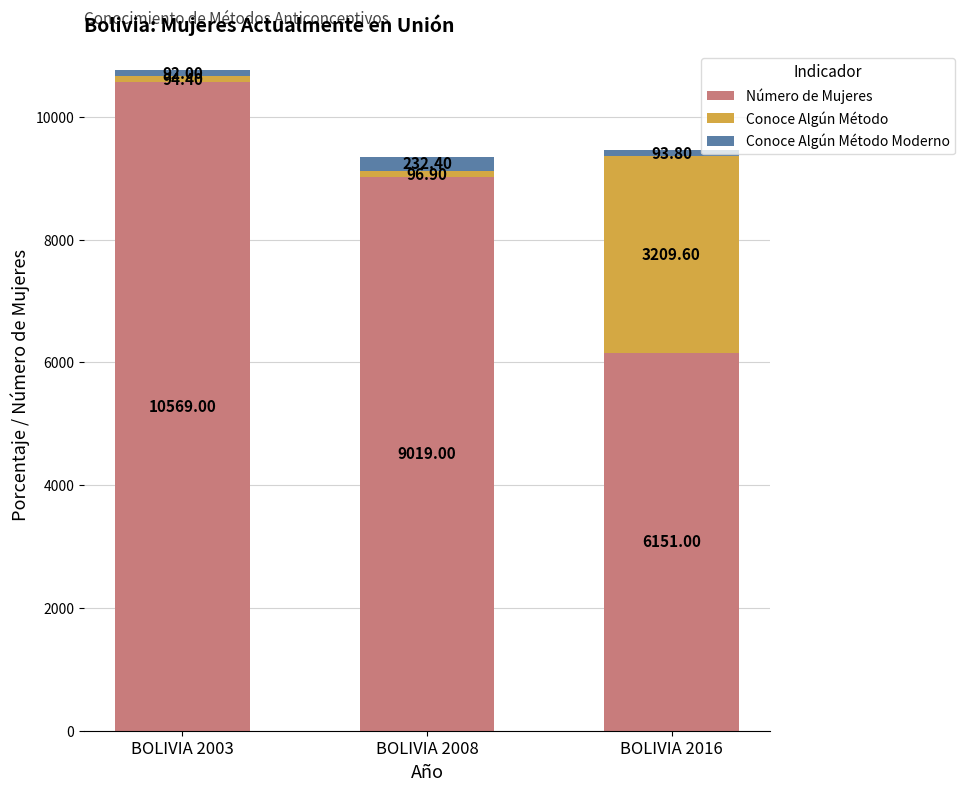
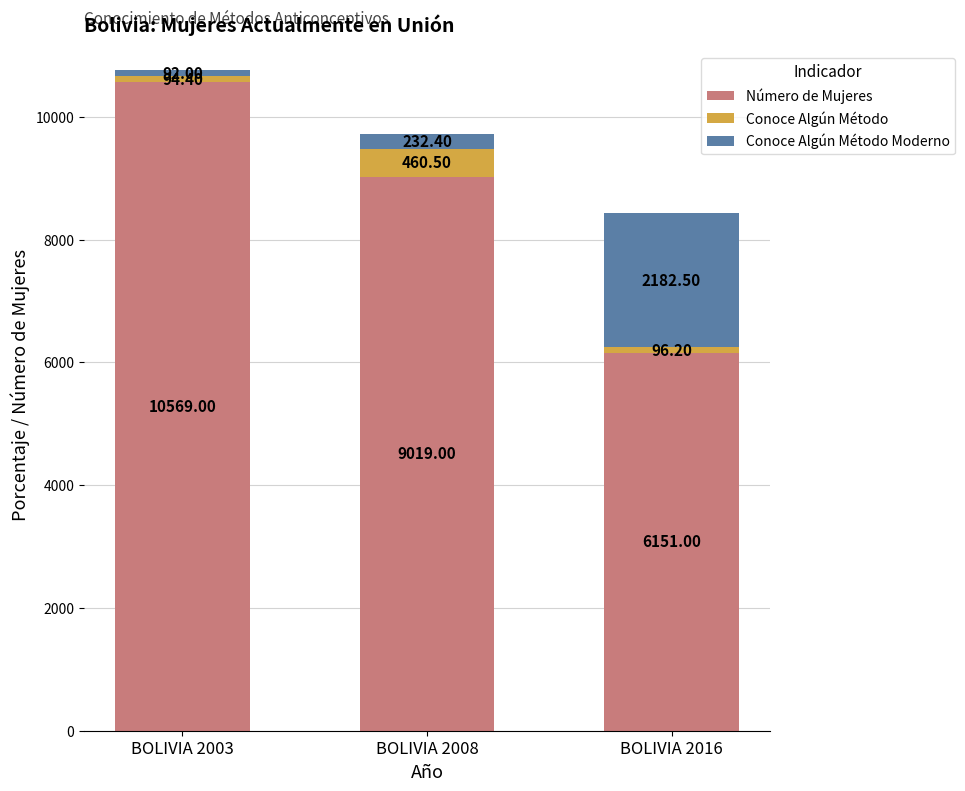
Conoce Algún Método, BOLIVIA 2008: 96.90 -> 460.50
Conoce Algún Método, BOLIVIA 2016: 3209.60 -> 96.20
Conoce Algún Método Moderno, BOLIVIA 2016: 93.80 -> 2182.50
